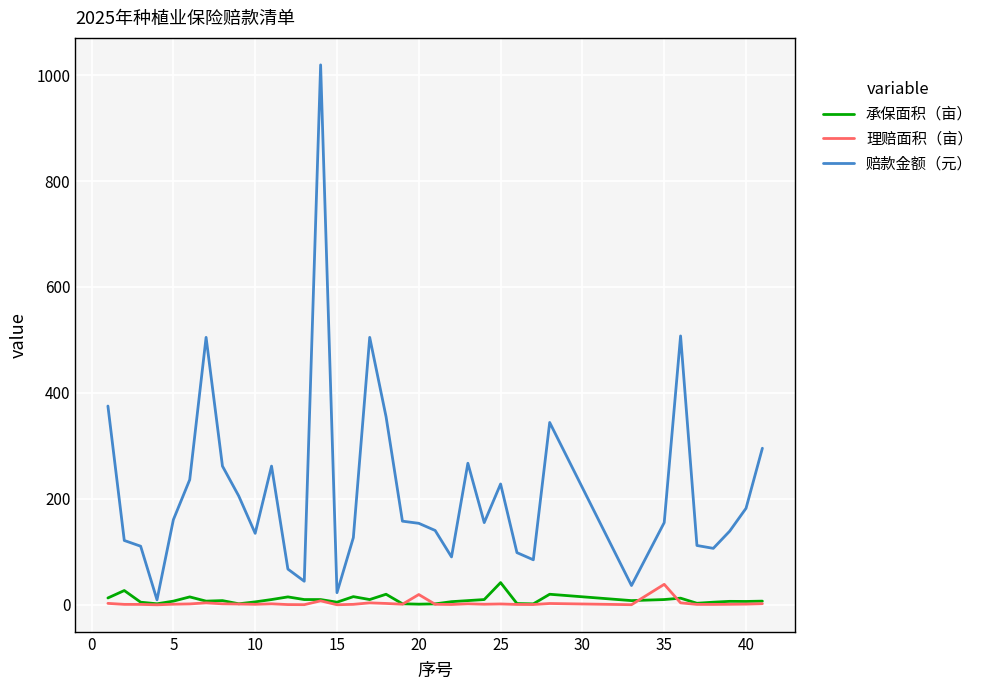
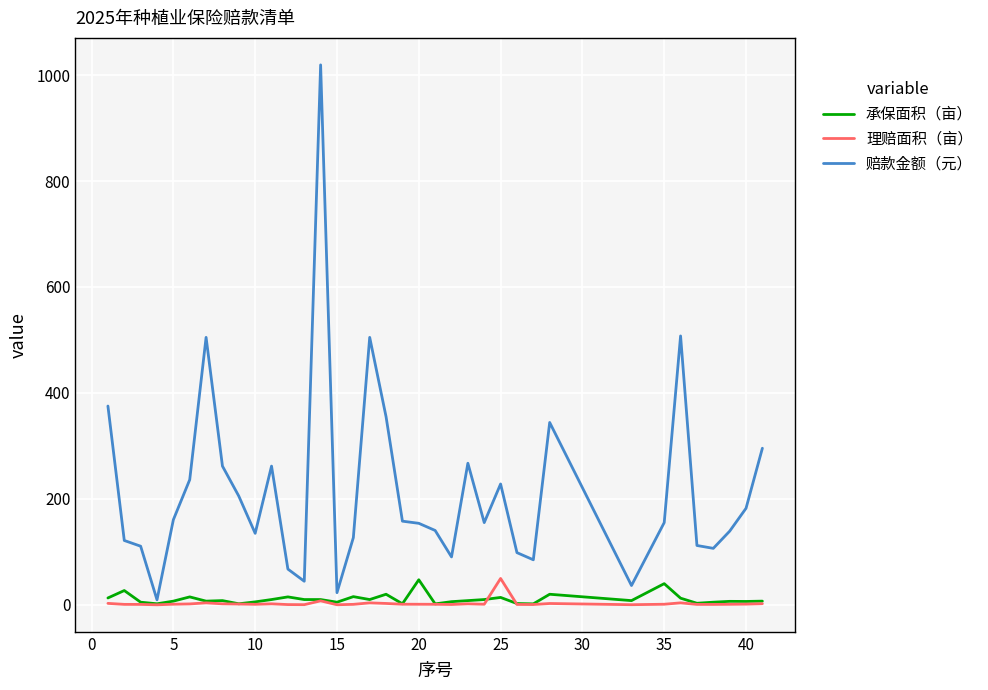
承保面积（亩）, 20: 0 -> 50
理赔面积（亩）, 20: 20 -> 0
承保面积（亩）, 25: 40 -> 10
理赔面积（亩）, 25: 0 -> 50
承保面积（亩）, 35: 10 -> 40
理赔面积（亩）, 35: 40 -> 0
